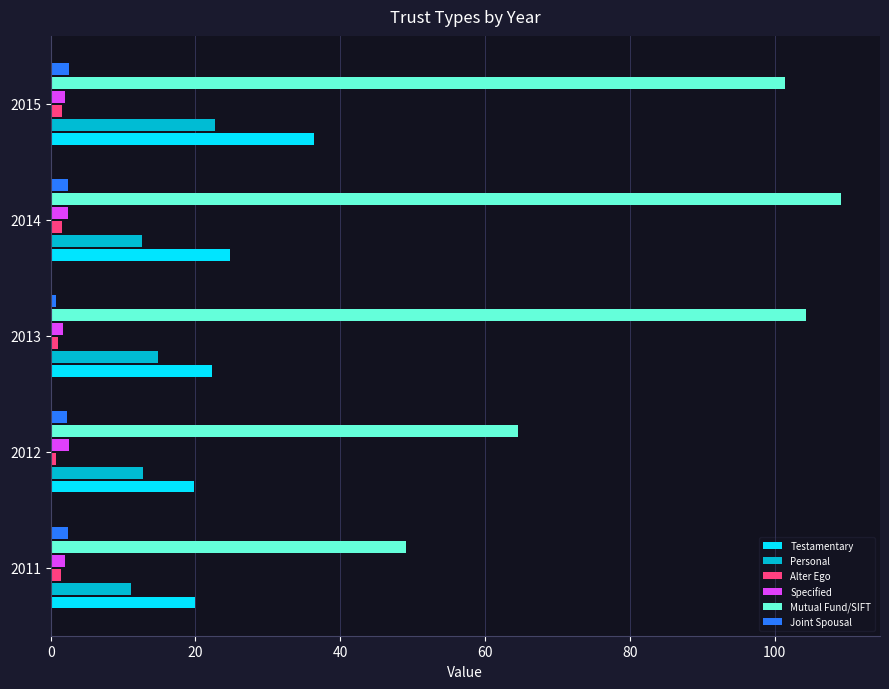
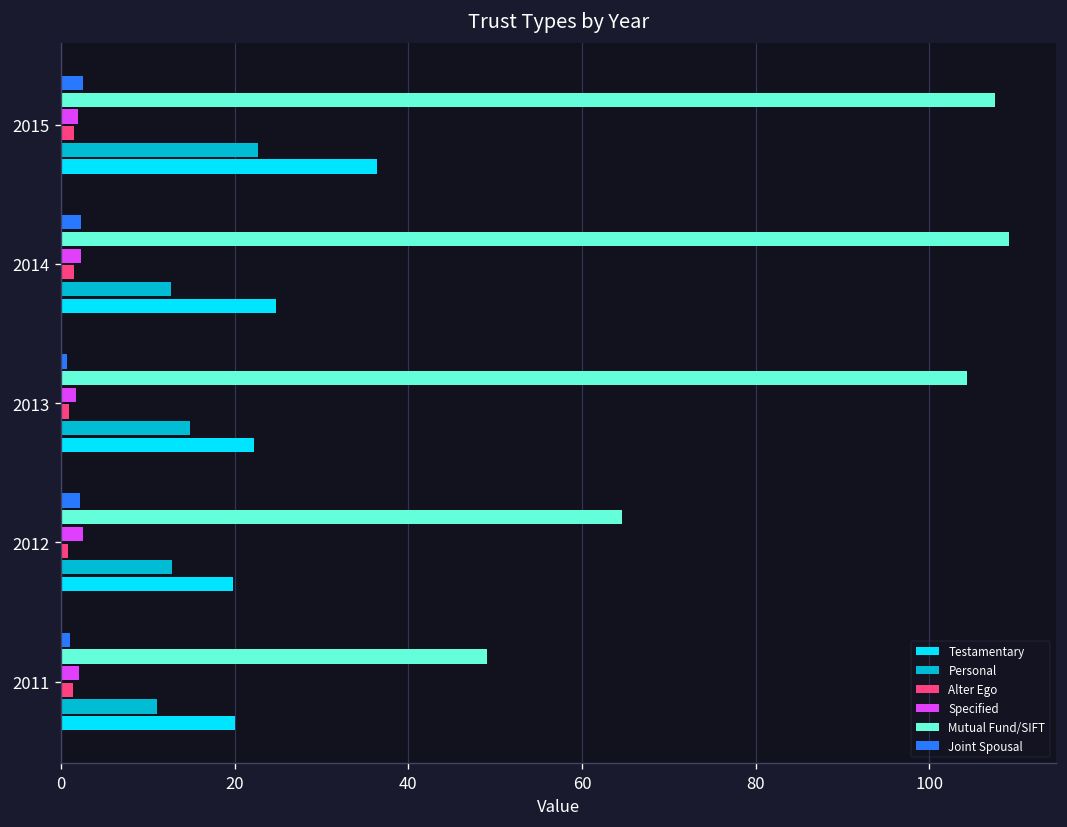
Mutual Fund/SIFT, 2015: 101 -> 108
Joint Spousal, 2011: 2 -> 1
